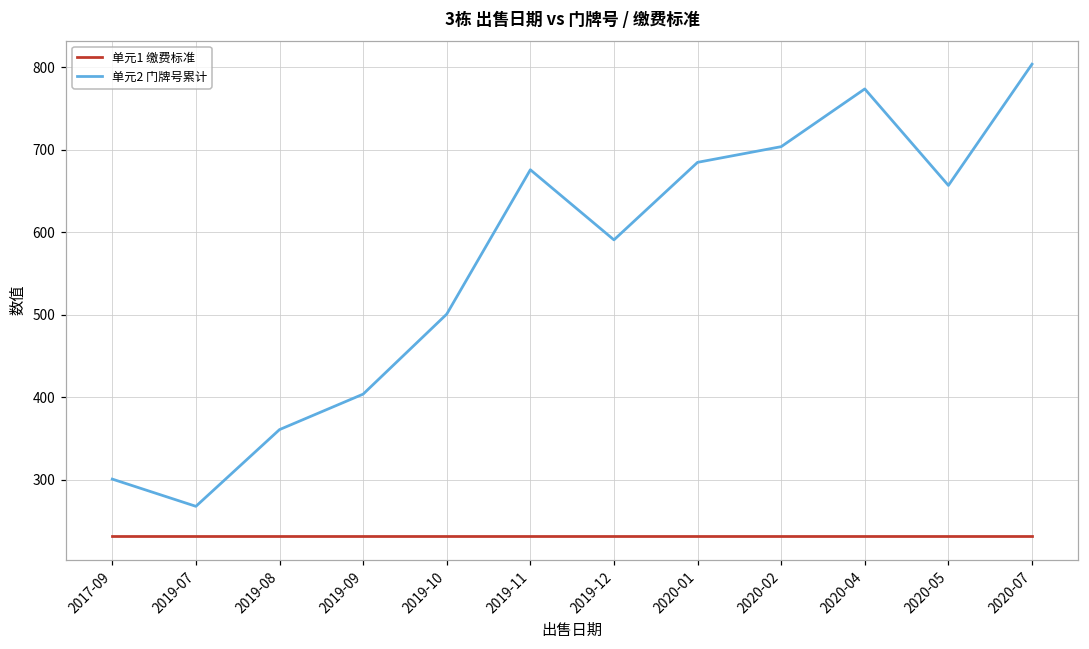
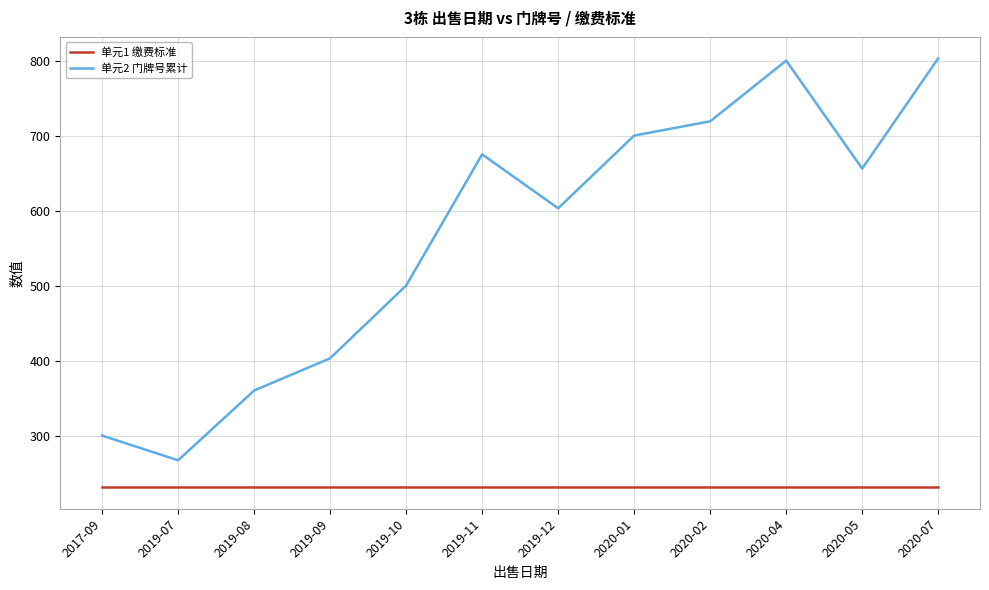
单元2 门牌号累计, 2019-12: 590 -> 600
单元2 门牌号累计, 2020-01: 690 -> 700
单元2 门牌号累计, 2020-02: 700 -> 720
单元2 门牌号累计, 2020-04: 770 -> 800
